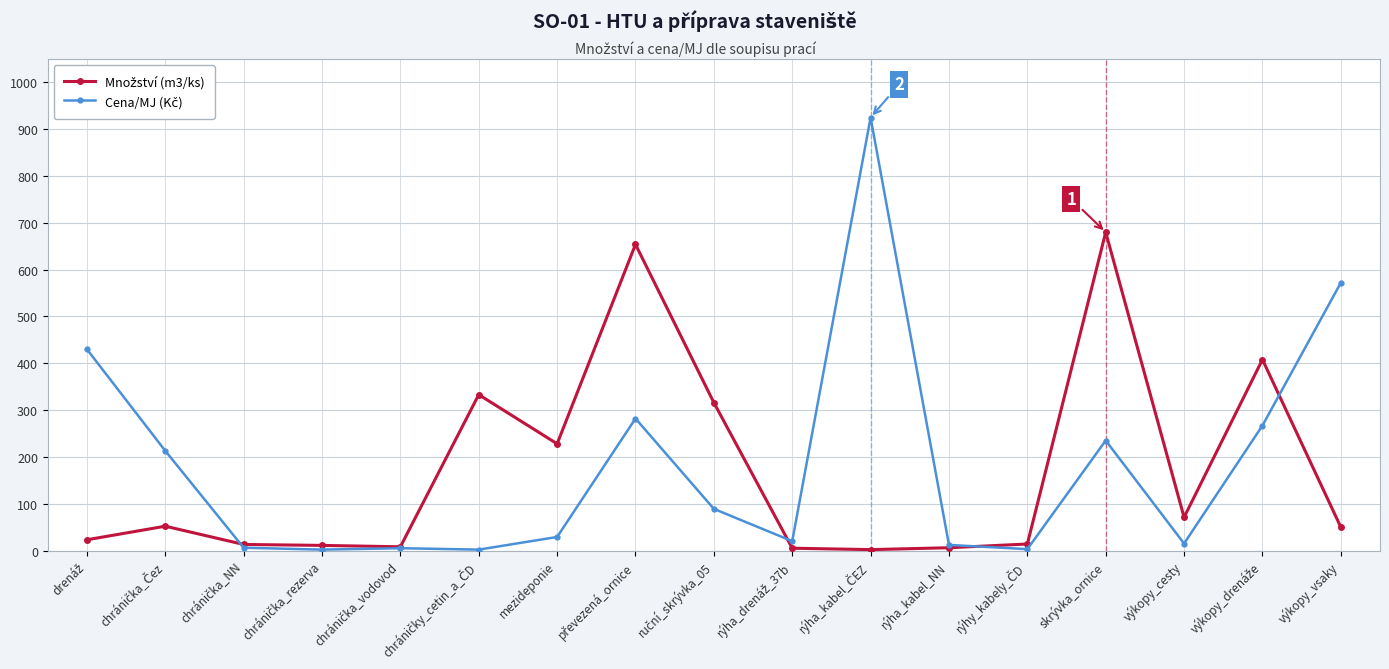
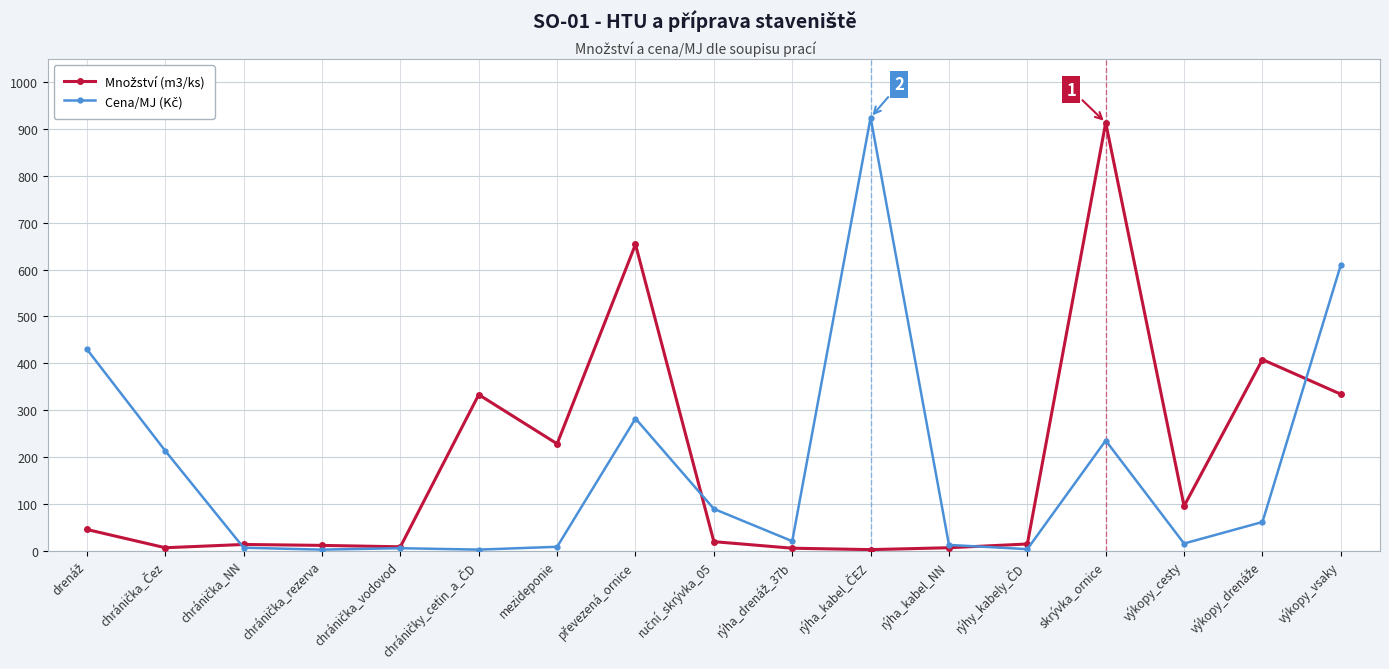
Množství (m3/ks), drenáž: 20 -> 50
Množství (m3/ks), chránička_Čez: 50 -> 10
Cena/MJ (Kč), mezideponie: 30 -> 10
Množství (m3/ks), ruční_skrývka_05: 320 -> 20
Množství (m3/ks), skrývka_ornice: 680 -> 910
Množství (m3/ks), výkopy_cesty: 70 -> 100
Cena/MJ (Kč), výkopy_drenáže: 270 -> 60
Množství (m3/ks), výkopy_vsaky: 50 -> 330
Cena/MJ (Kč), výkopy_vsaky: 570 -> 610
